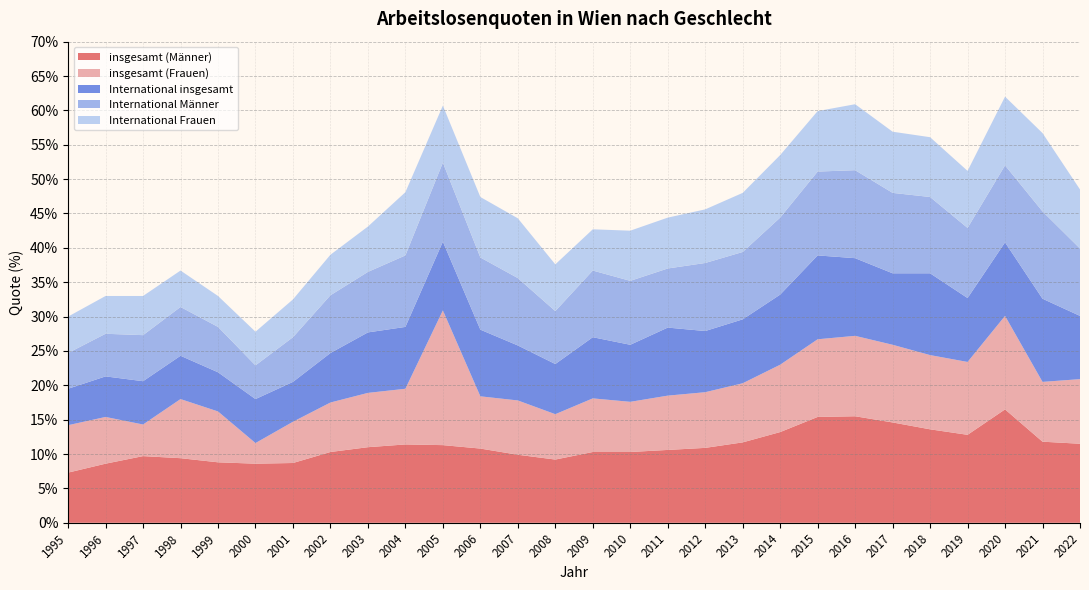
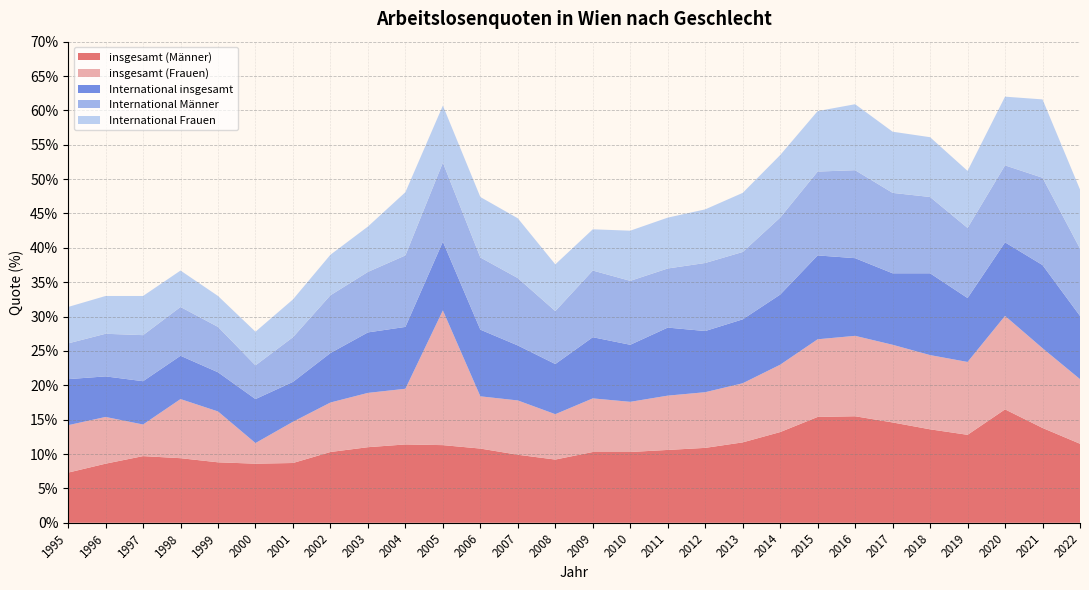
International insgesamt, 1995: 5% -> 7%
insgesamt (Männer), 2021: 12% -> 14%
insgesamt (Frauen), 2021: 9% -> 12%
